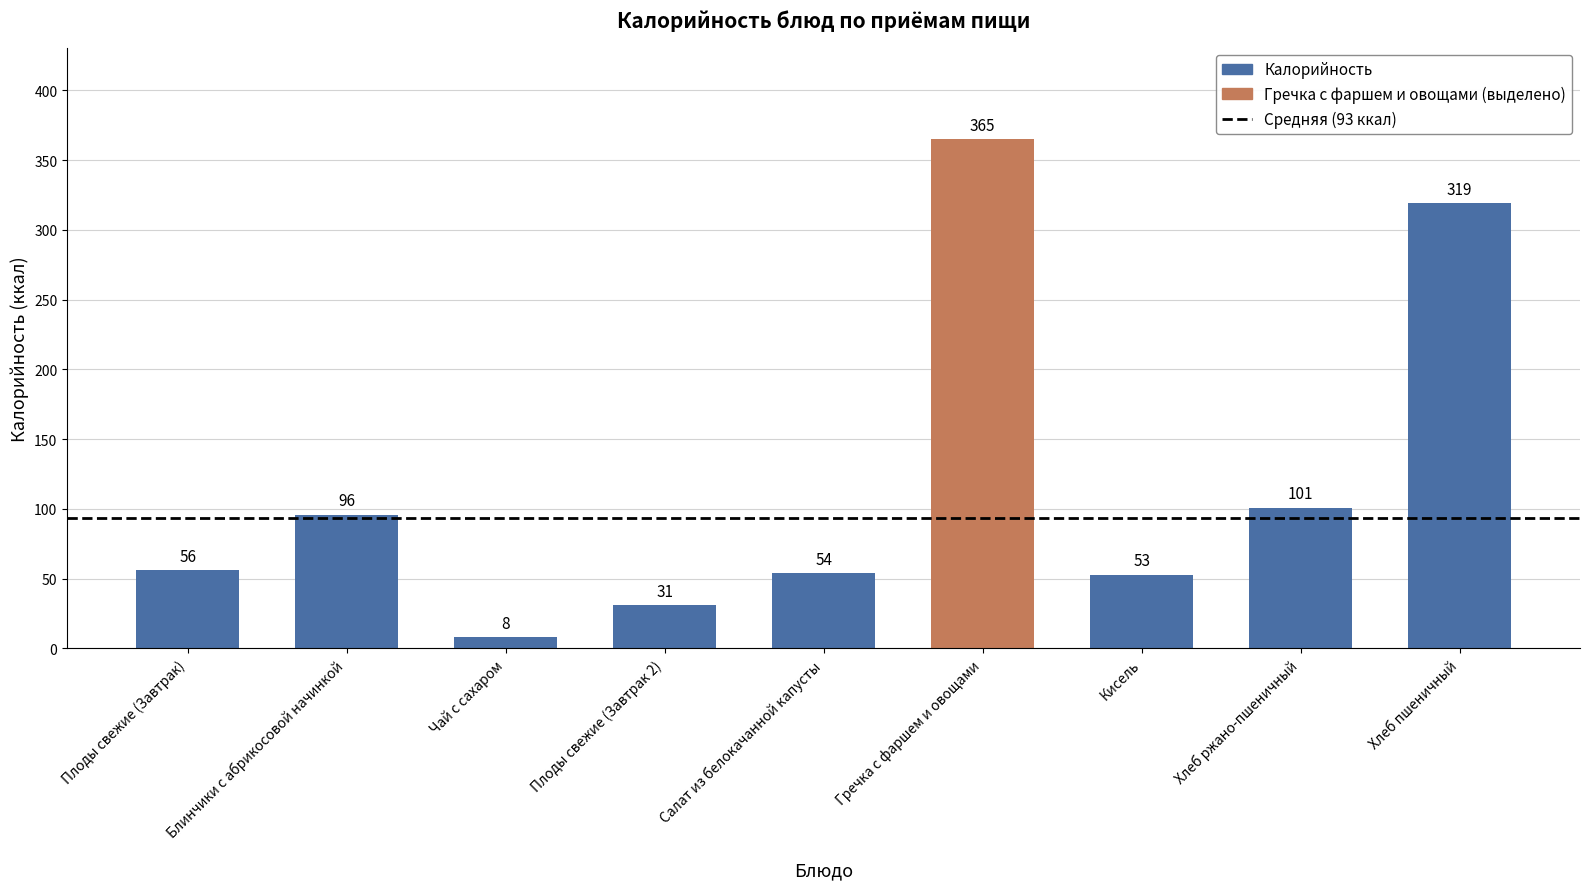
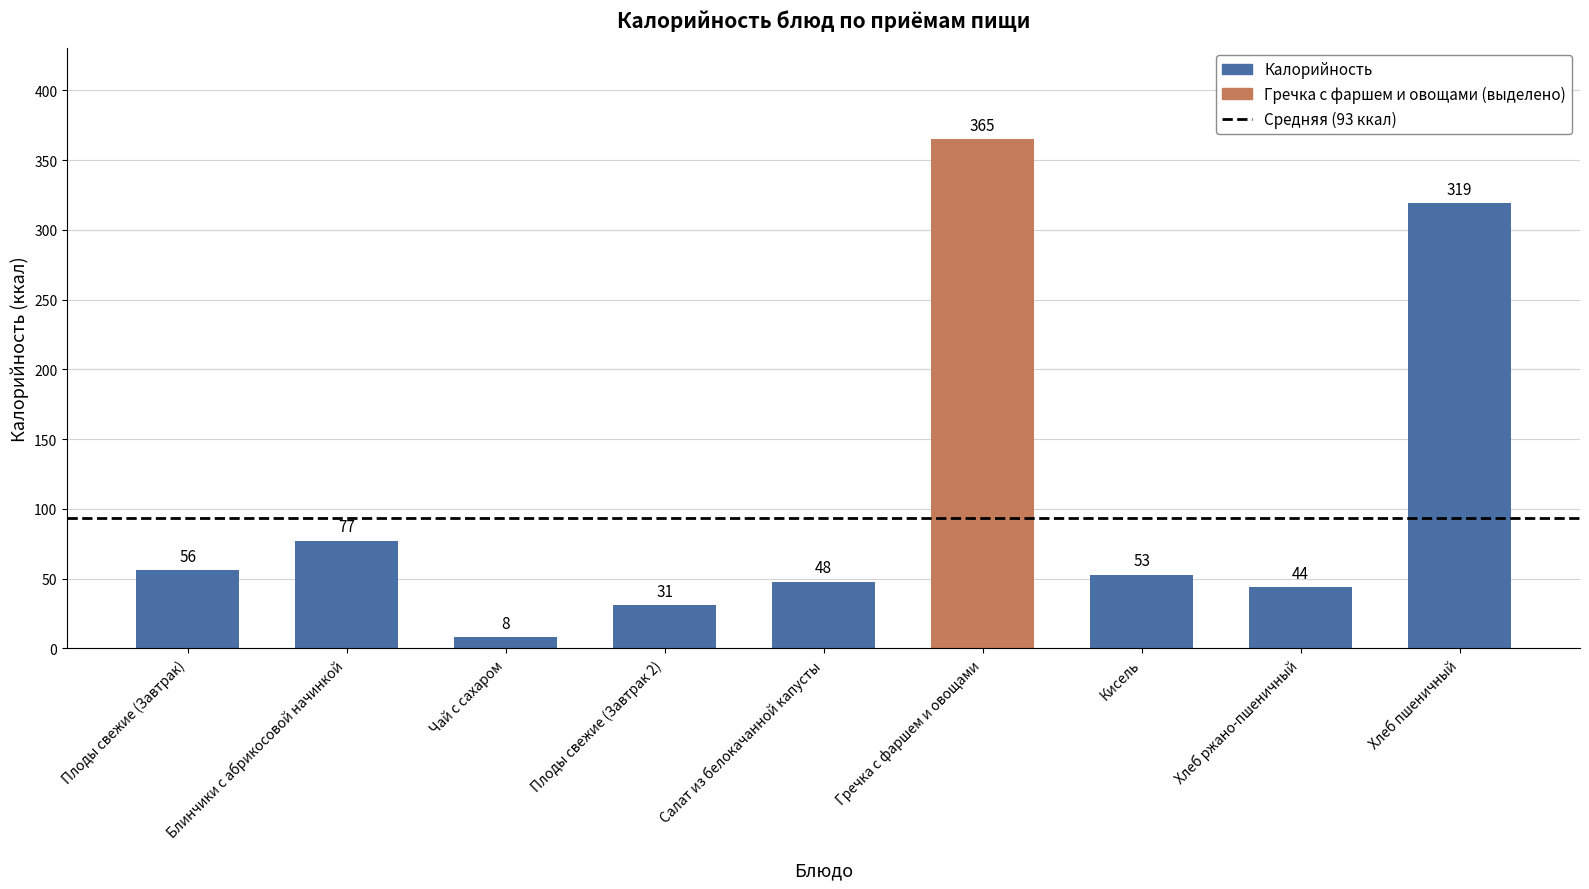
Блинчики с абрикосовой начинкой: 96 -> 77
Салат из белокачанной капусты: 54 -> 48
Хлеб ржано-пшеничный: 101 -> 44
